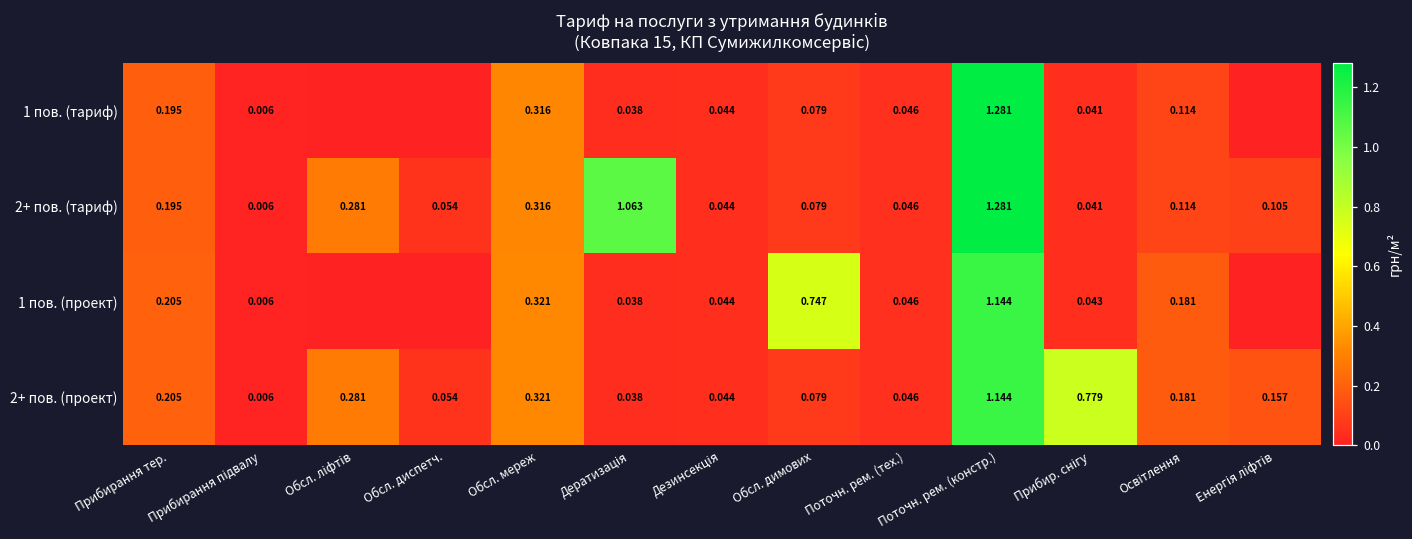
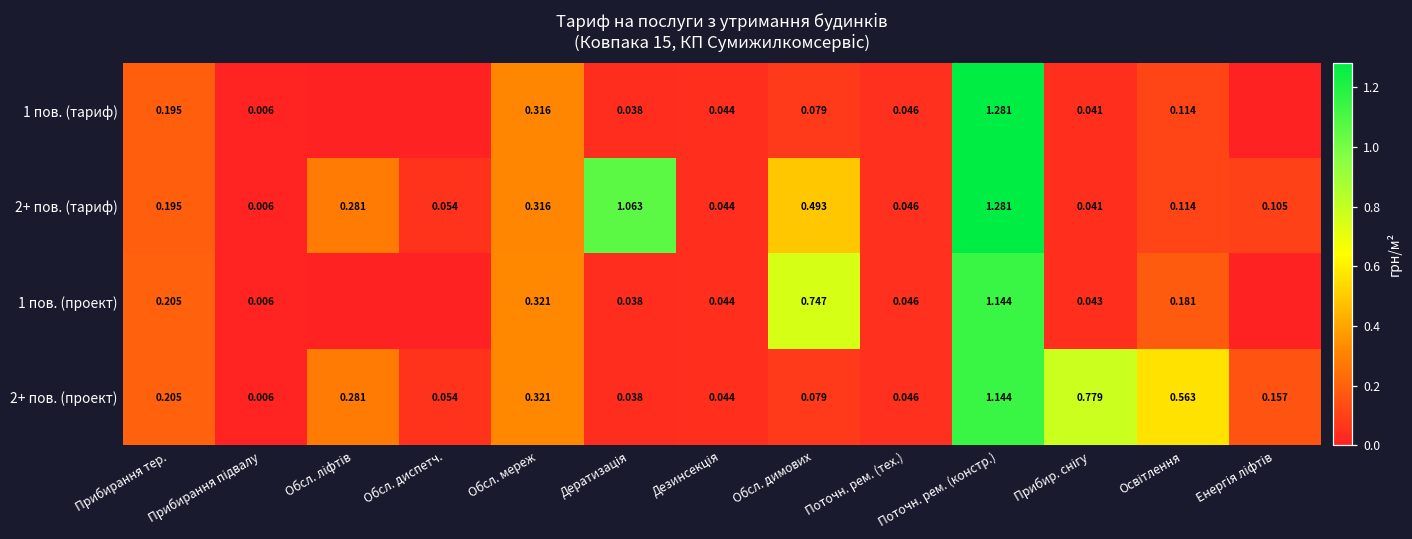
2+ пов. (тариф), Обсл. димових: 0.079 -> 0.493
2+ пов. (проект), Освітлення: 0.181 -> 0.563
